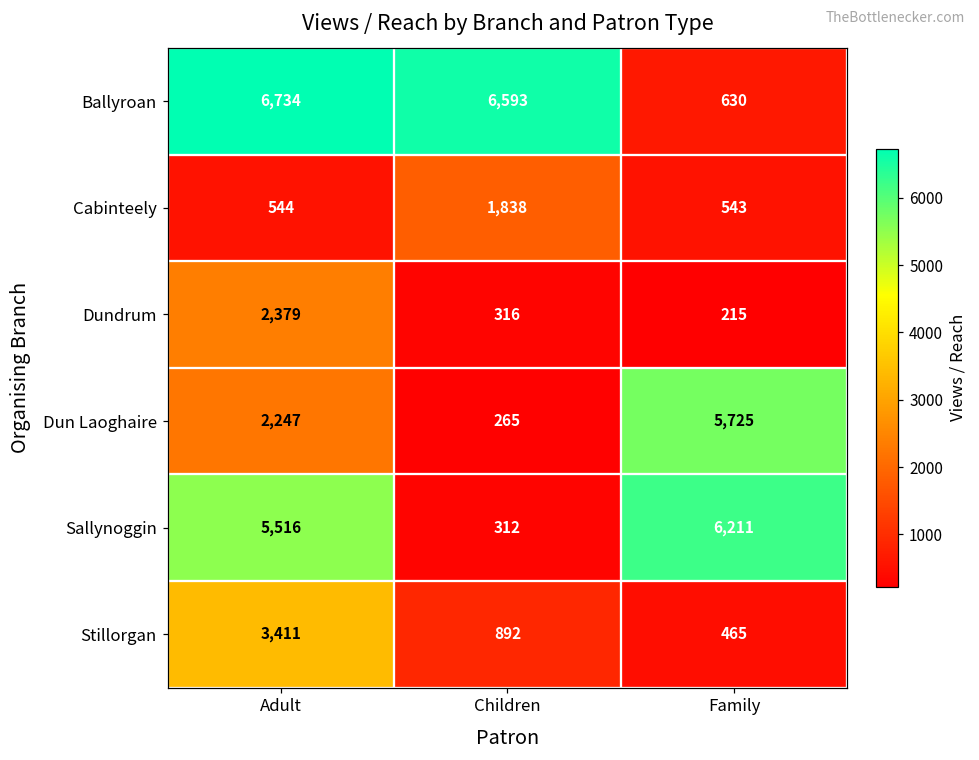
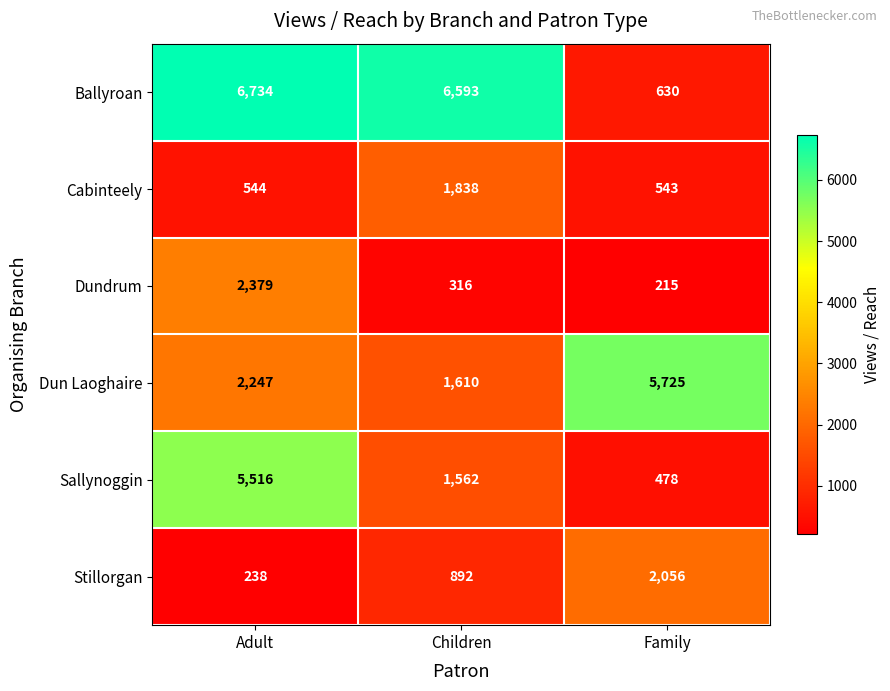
Dun Laoghaire, Children: 265 -> 1,610
Sallynoggin, Children: 312 -> 1,562
Sallynoggin, Family: 6,211 -> 478
Stillorgan, Adult: 3,411 -> 238
Stillorgan, Family: 465 -> 2,056
